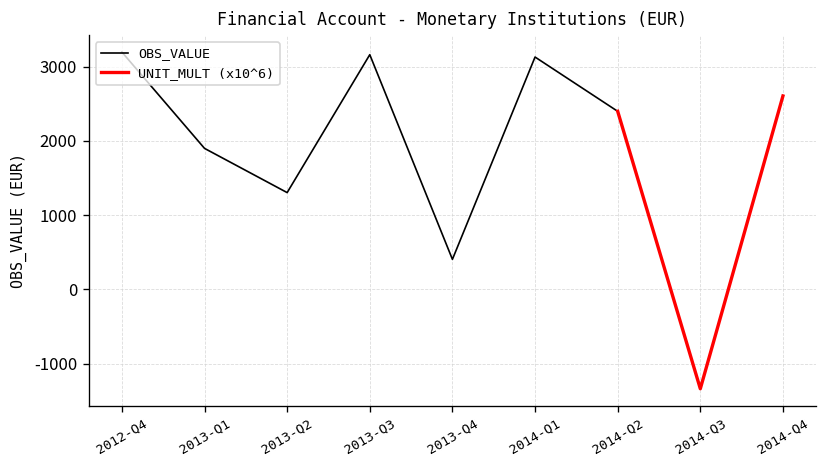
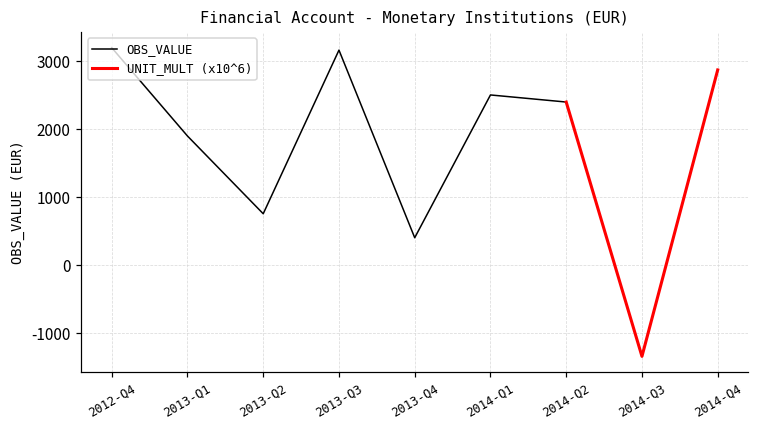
OBS_VALUE, 2013-Q2: 1300 -> 800
OBS_VALUE, 2014-Q1: 3100 -> 2500
UNIT_MULT (x10^6), 2014-Q4: 2600 -> 2900
